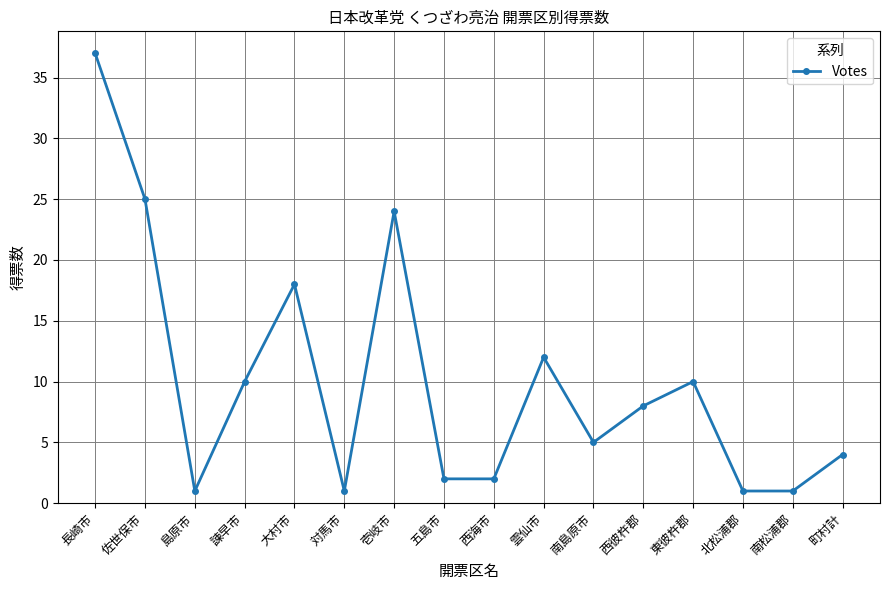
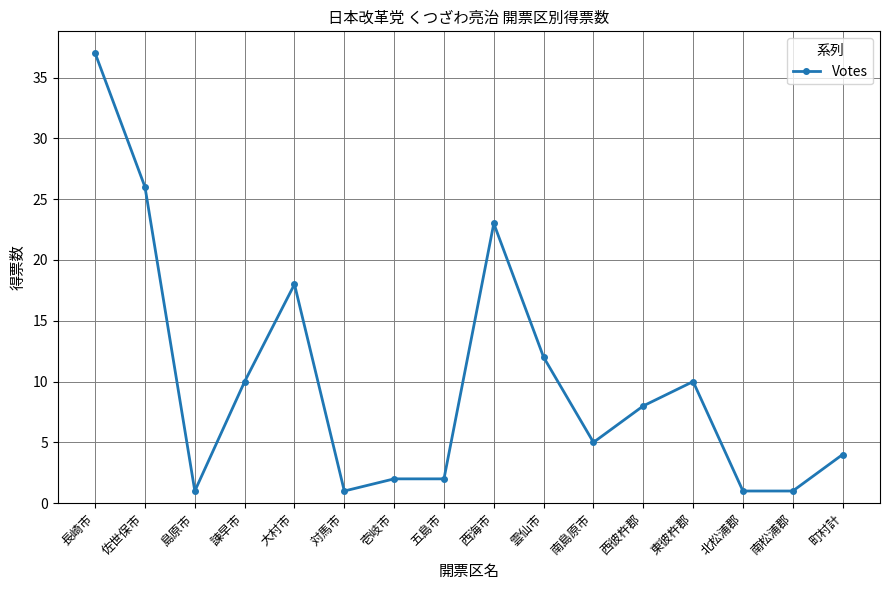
佐世保市: 25 -> 26
壱岐市: 24 -> 2
西海市: 2 -> 23
